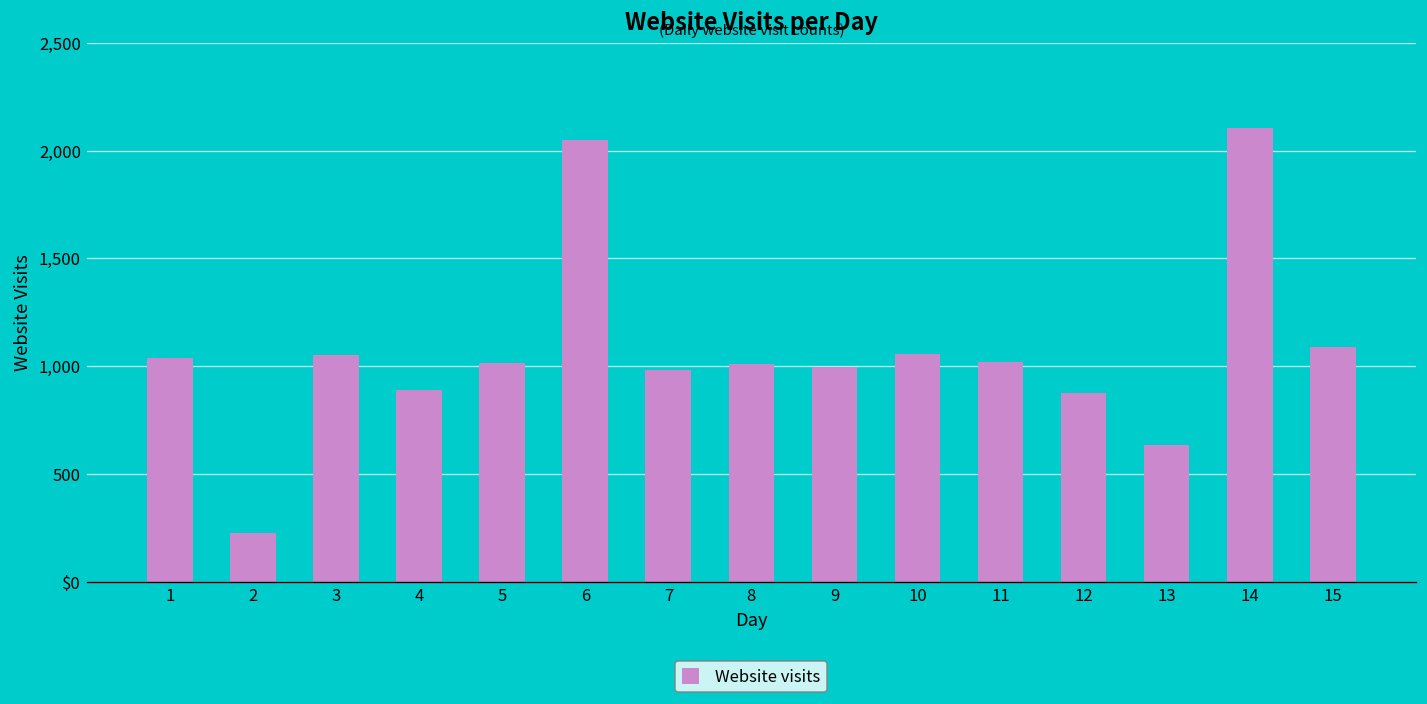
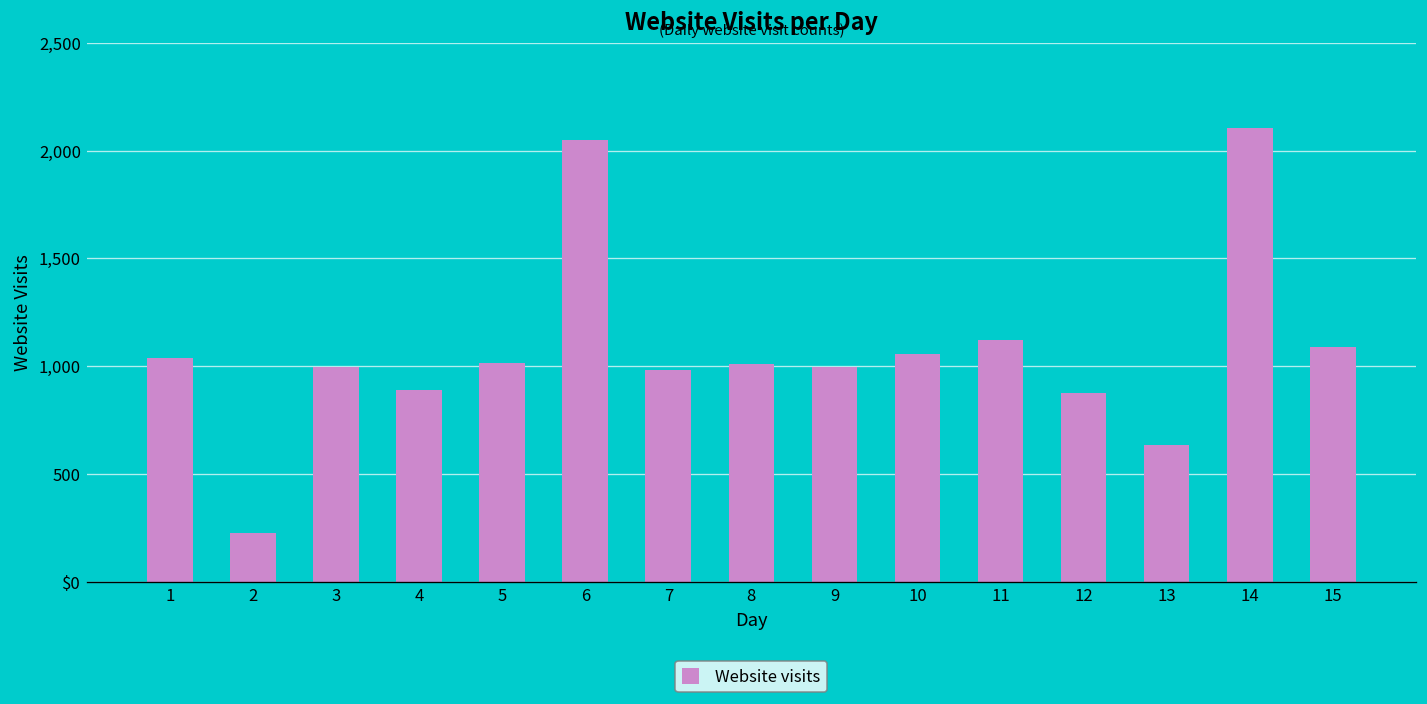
3: 1,050 -> 990
11: 1,020 -> 1,120
